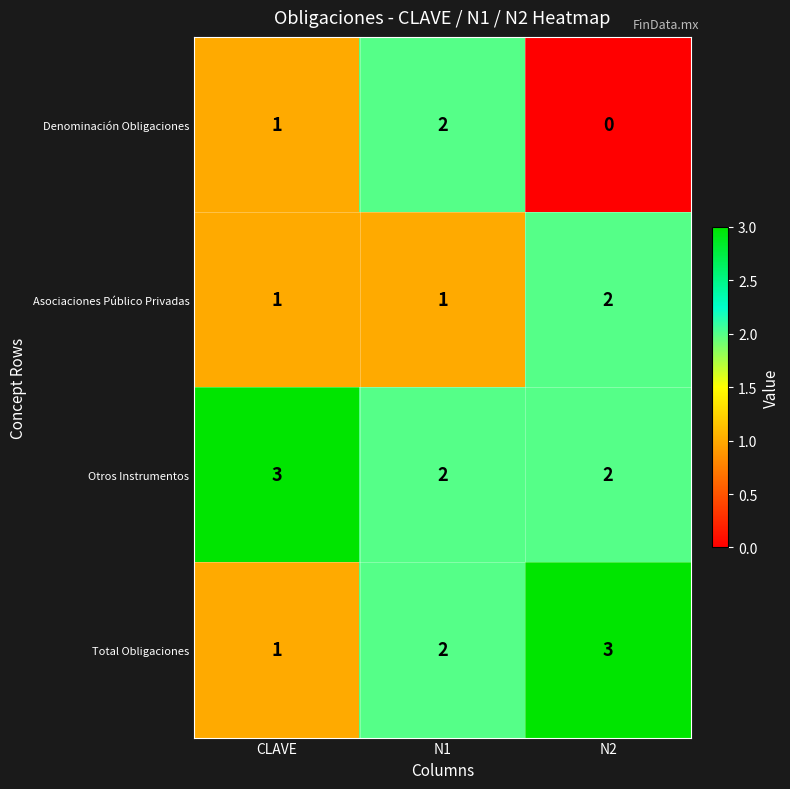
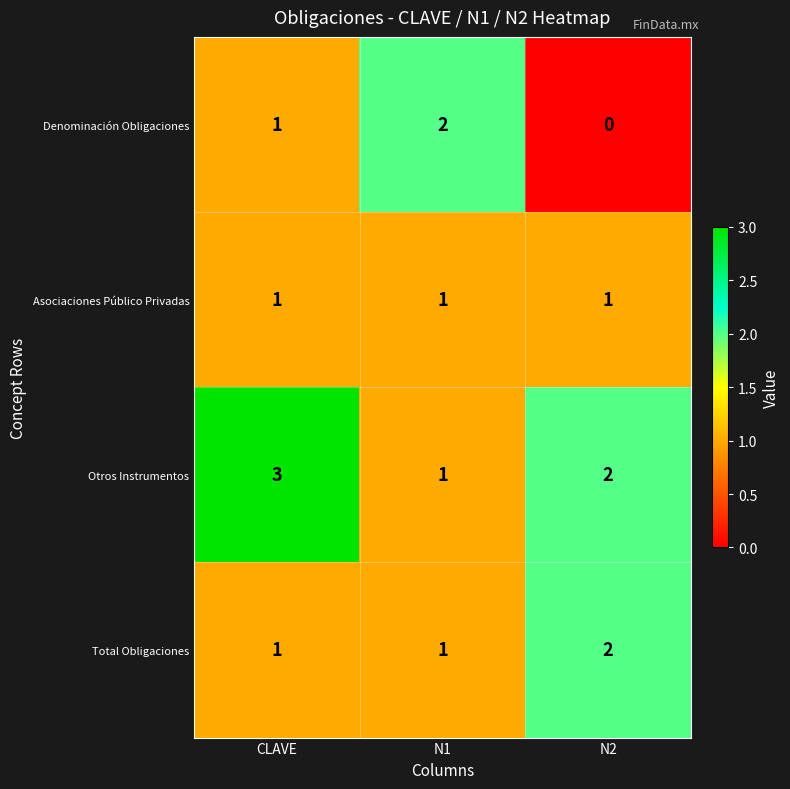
Asociaciones Público Privadas, N2: 2 -> 1
Otros Instrumentos, N1: 2 -> 1
Total Obligaciones, N1: 2 -> 1
Total Obligaciones, N2: 3 -> 2
